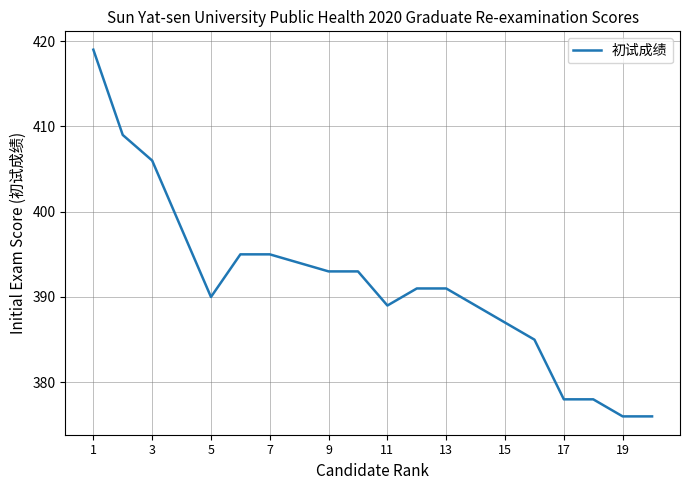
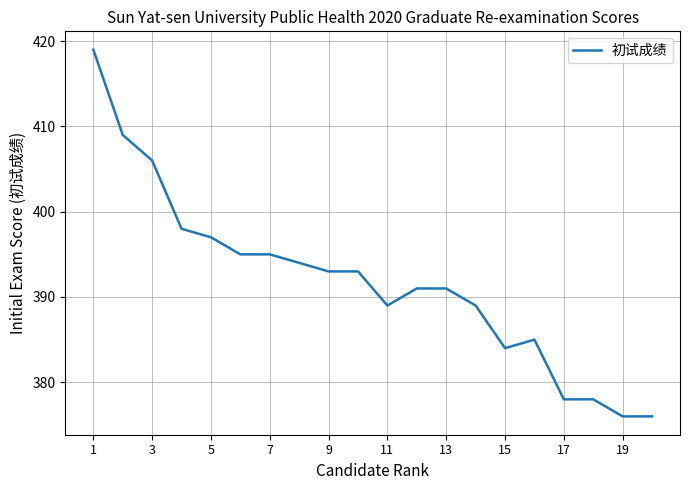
5: 390 -> 397
15: 387 -> 384
